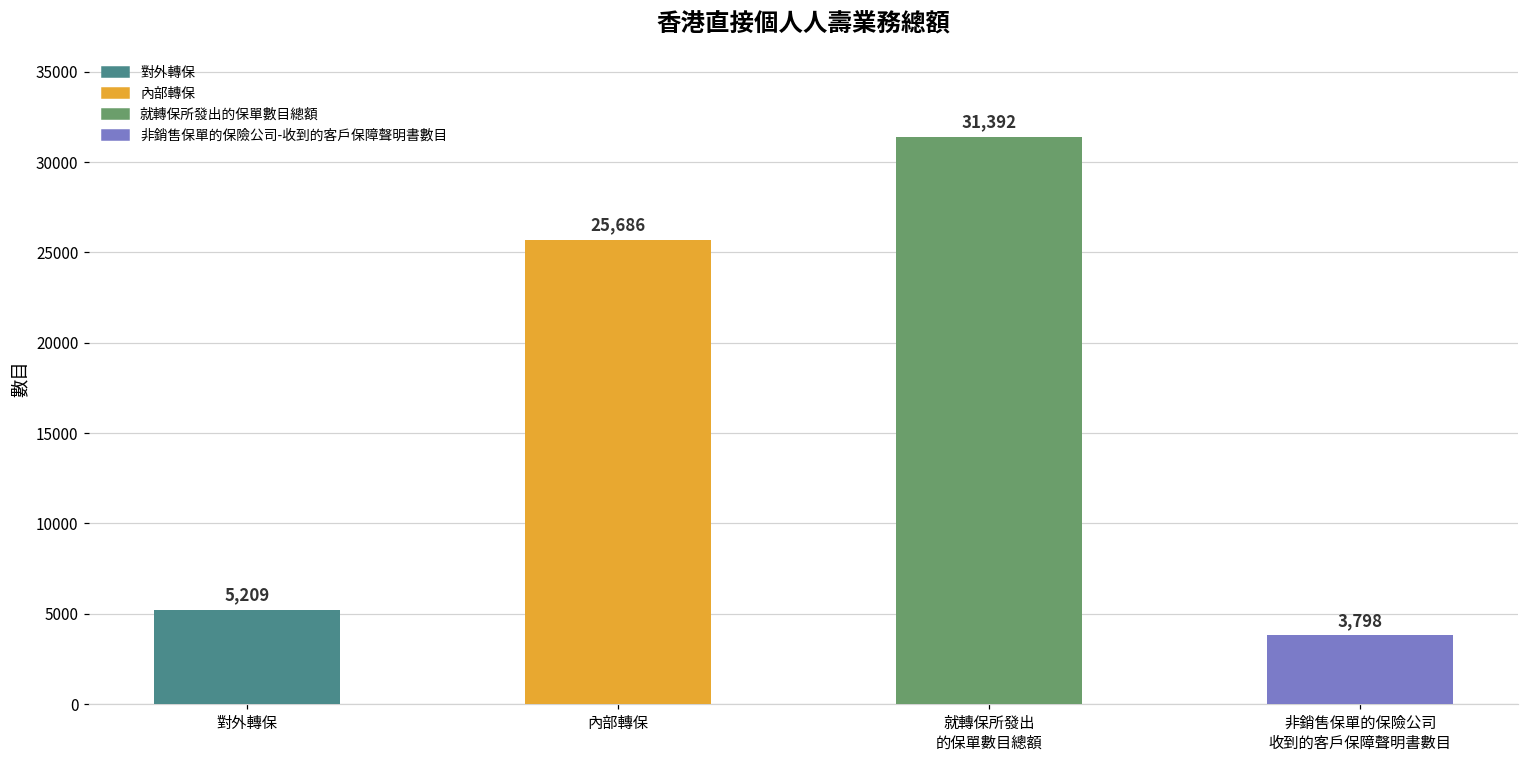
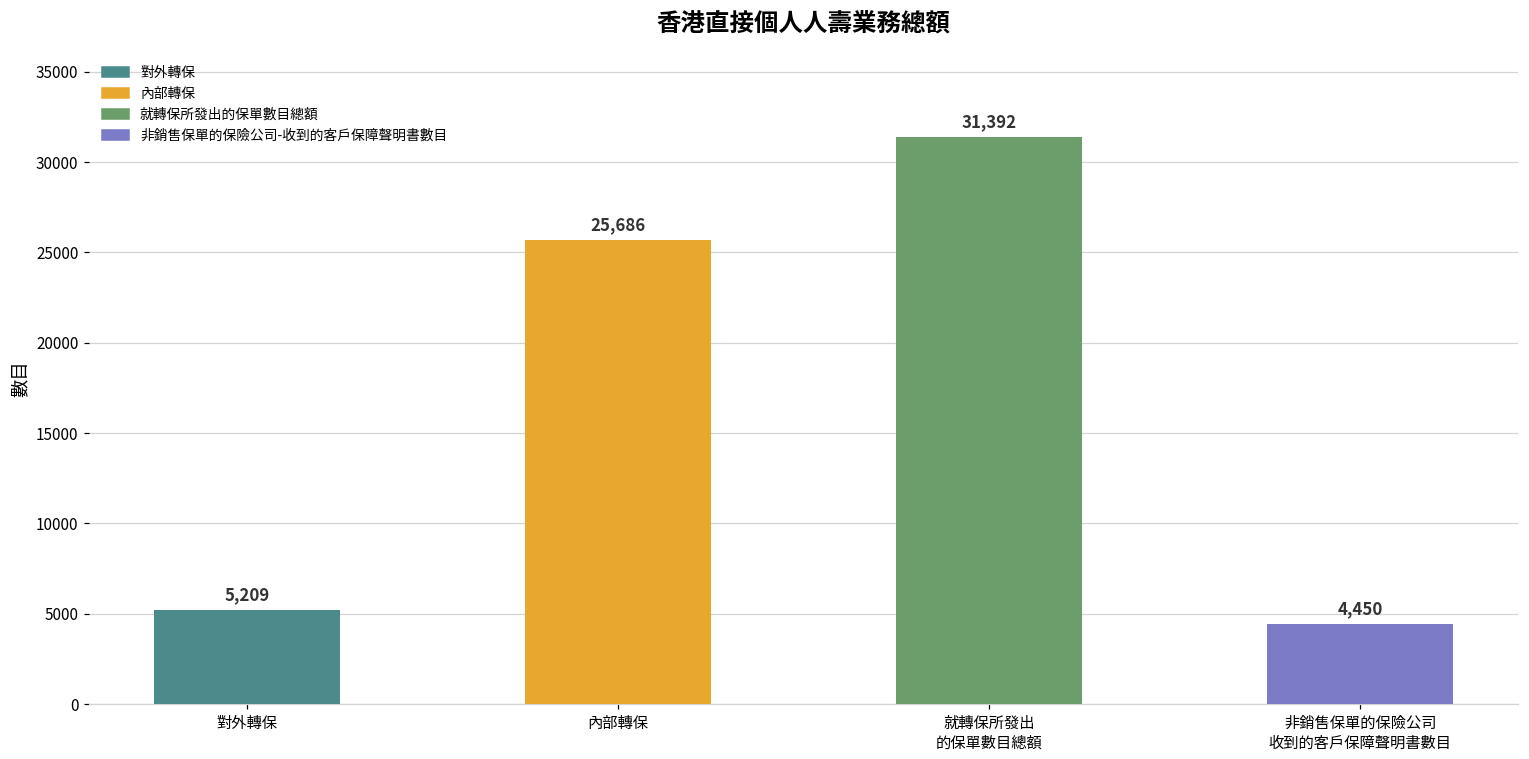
非銷售保單的保險公司 收到的客戶保障聲明書數目: 3,798 -> 4,450
